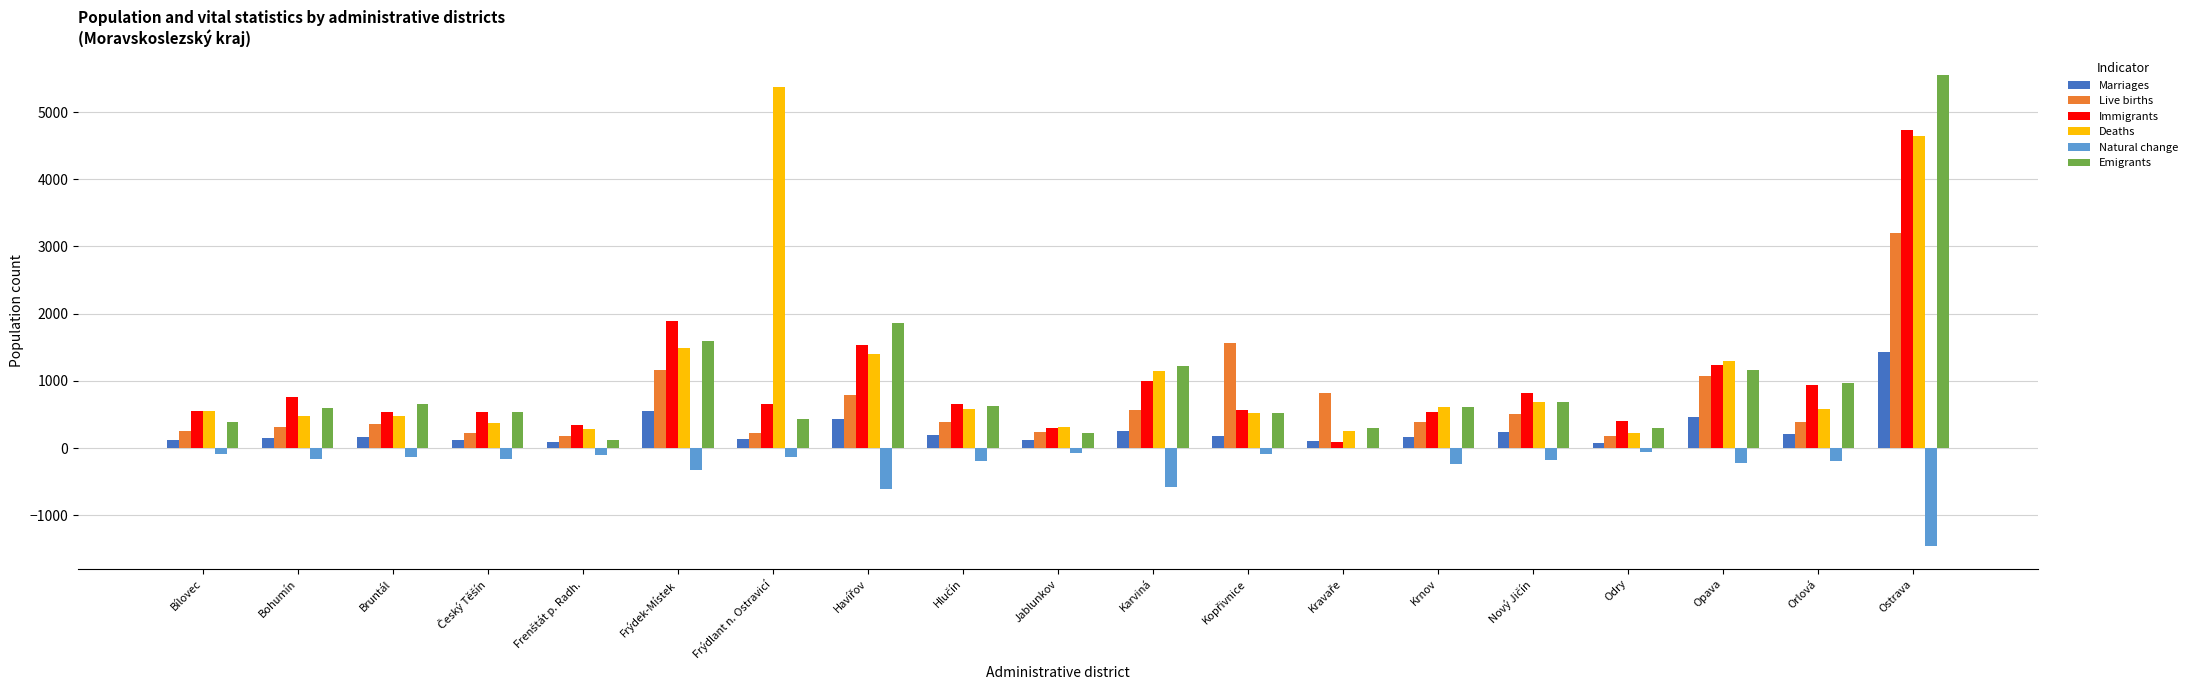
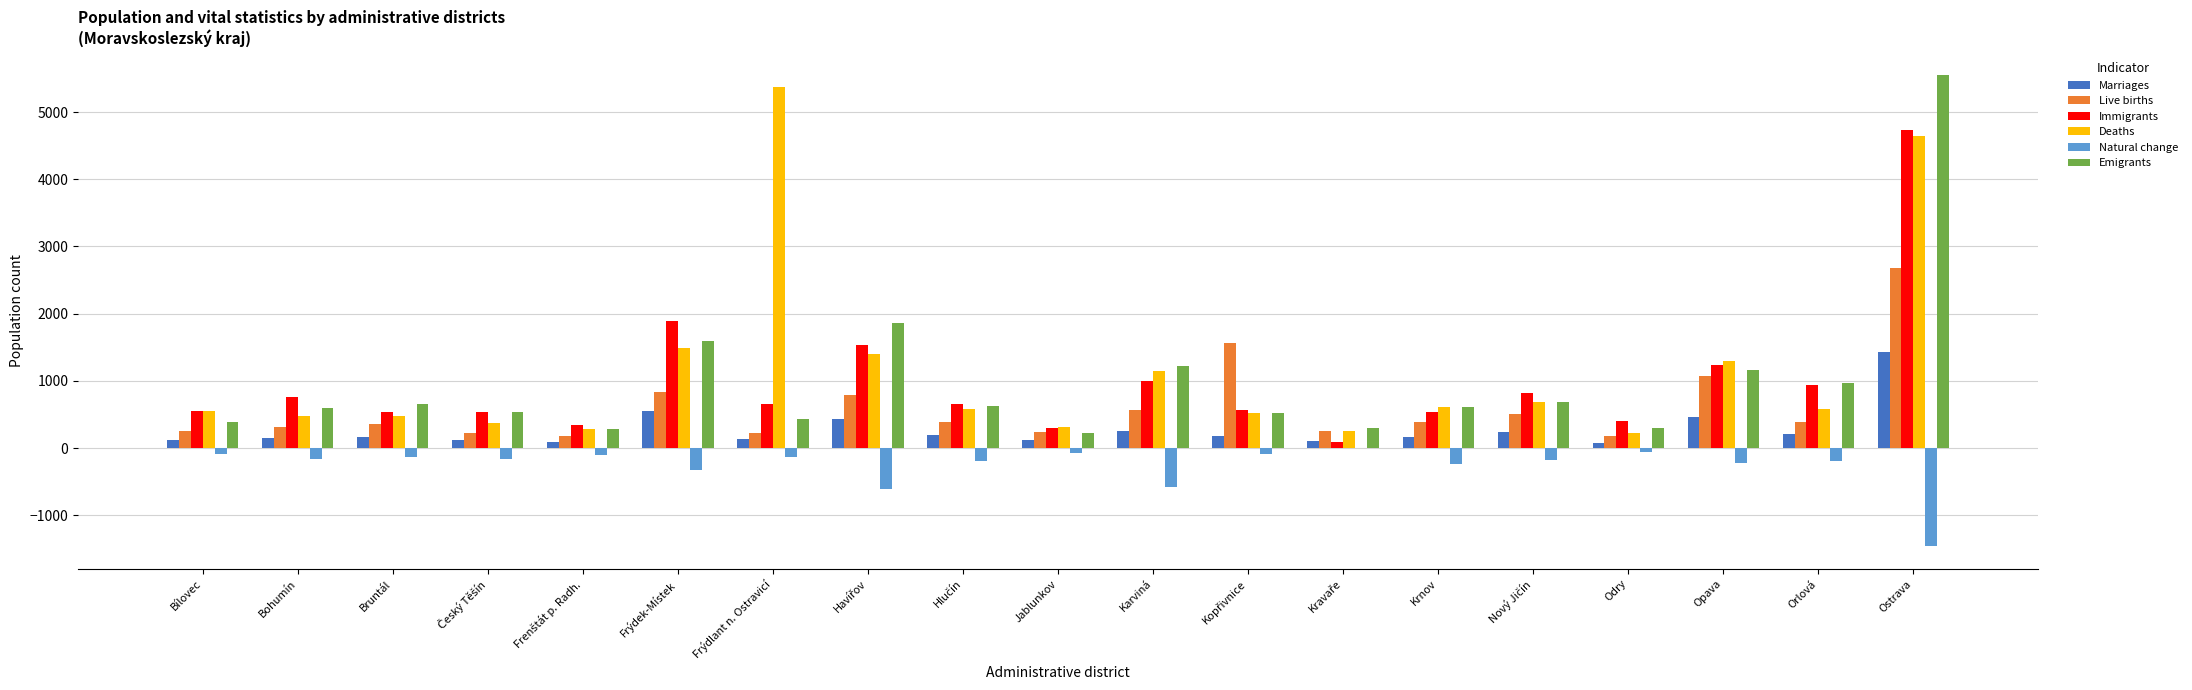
Emigrants, Frenštát p. Radh.: 100 -> 300
Live births, Frýdek-Místek: 1200 -> 800
Live births, Kravaře: 800 -> 300
Live births, Ostrava: 3200 -> 2700
